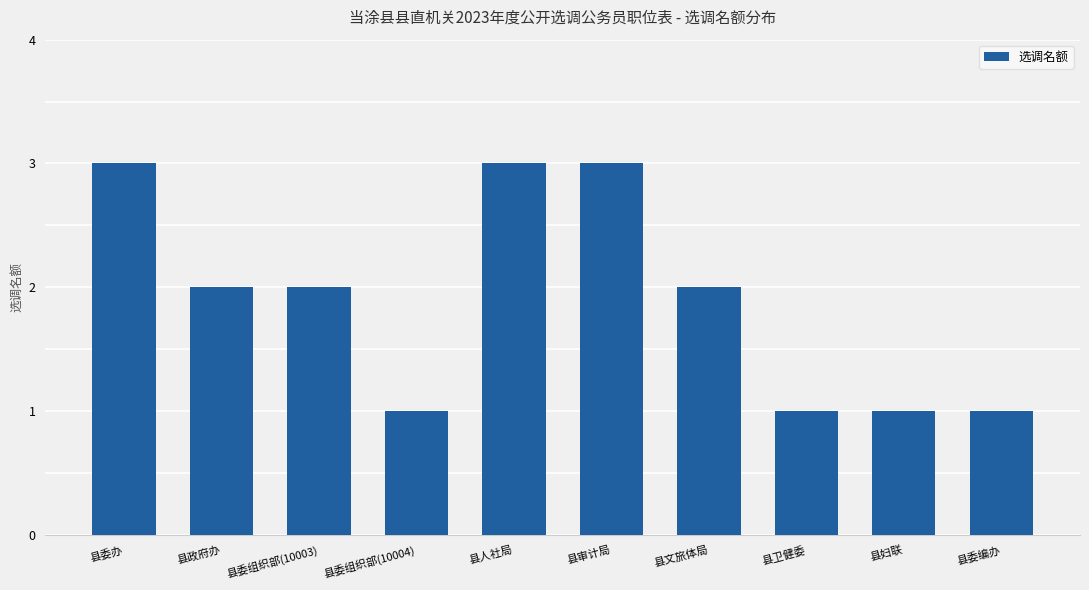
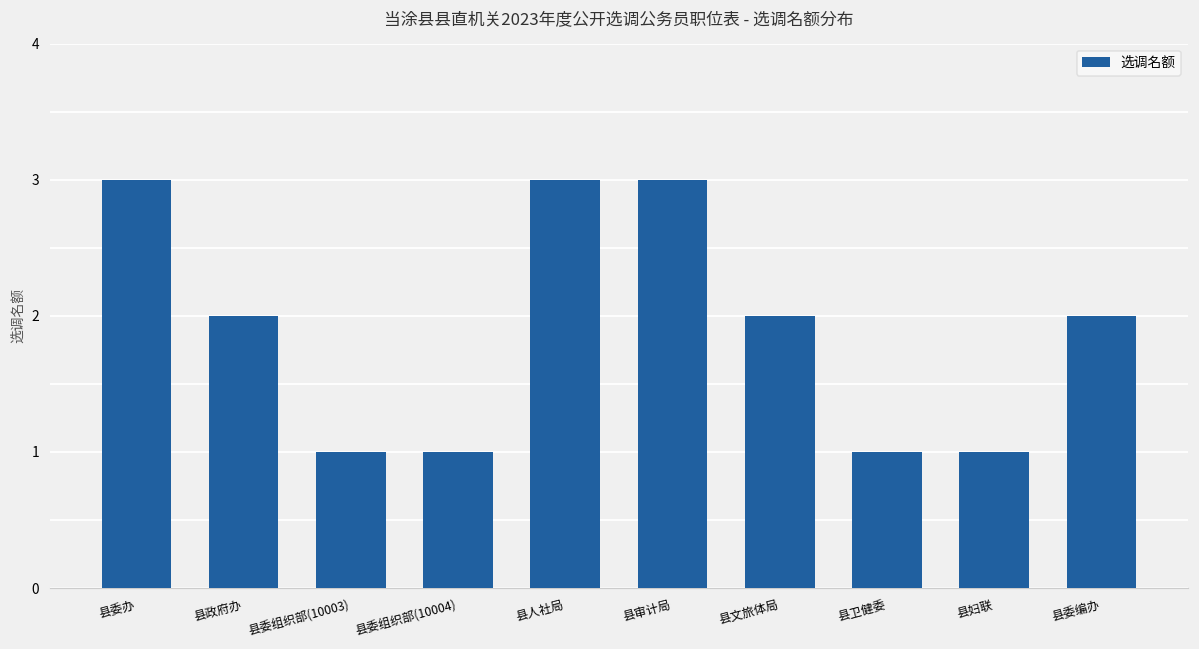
县委组织部(10003): 2 -> 1
县委编办: 1 -> 2
